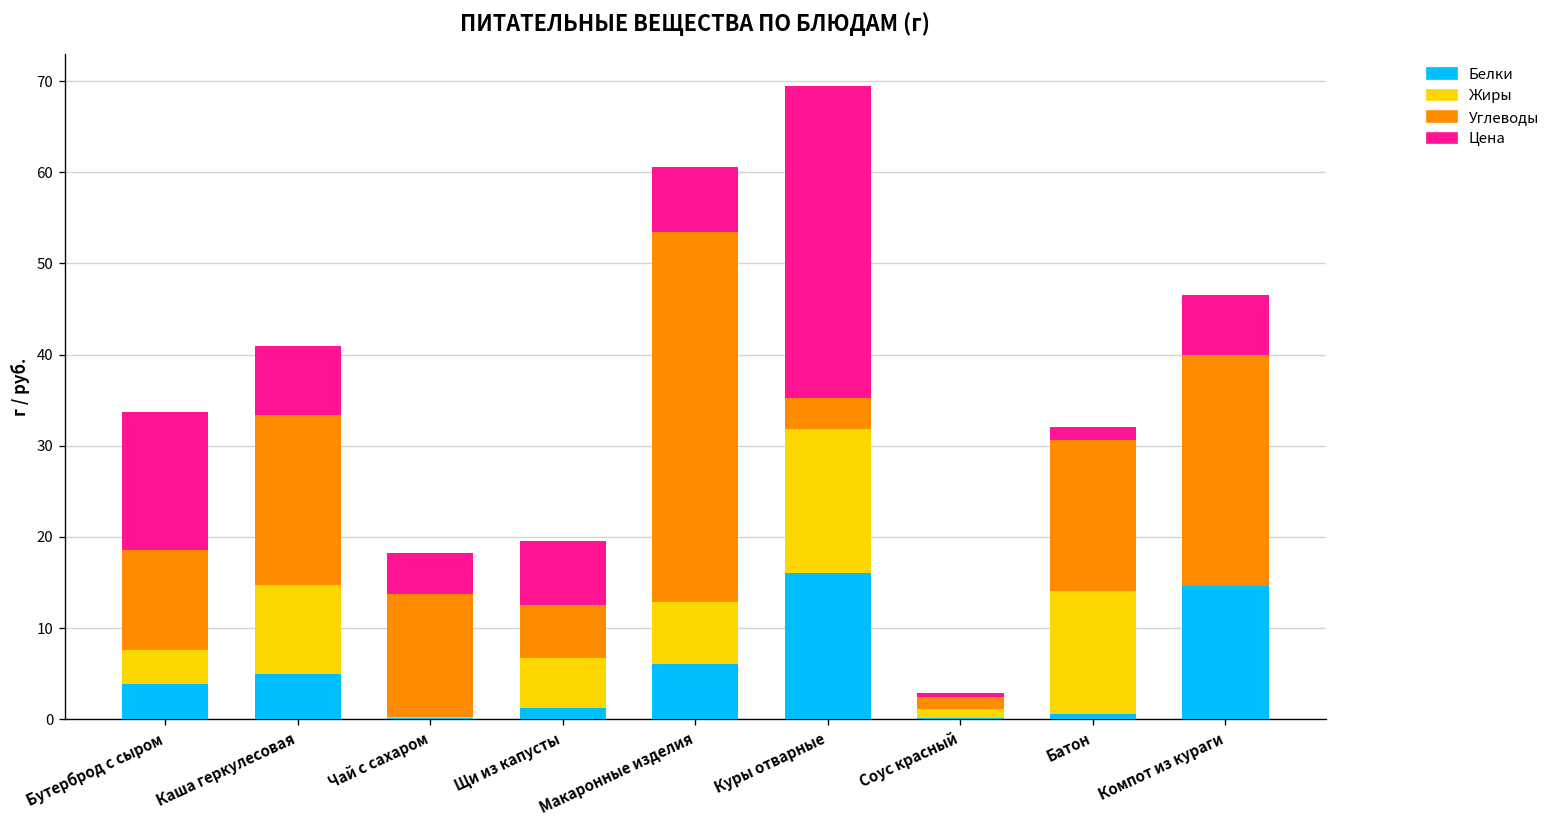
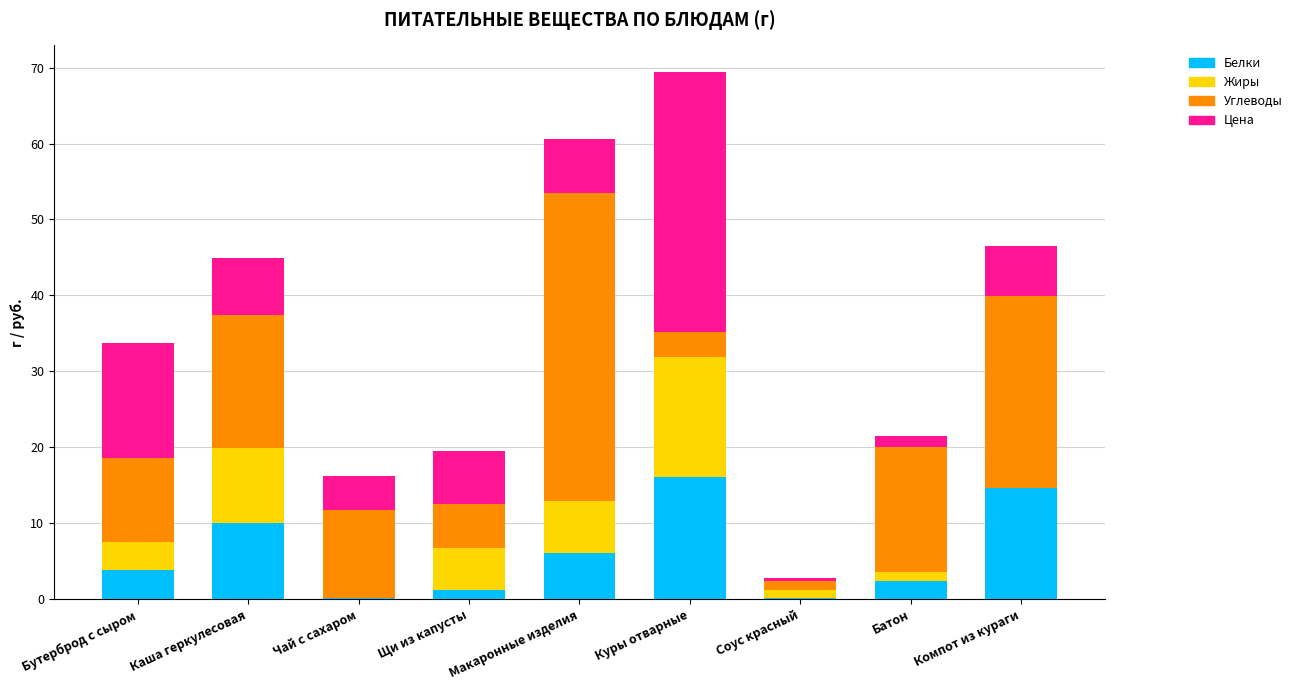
Белки, Каша геркулесовая: 5 -> 10
Углеводы, Каша геркулесовая: 19 -> 18
Углеводы, Чай с сахаром: 14 -> 12
Белки, Батон: 1 -> 2
Жиры, Батон: 14 -> 1
